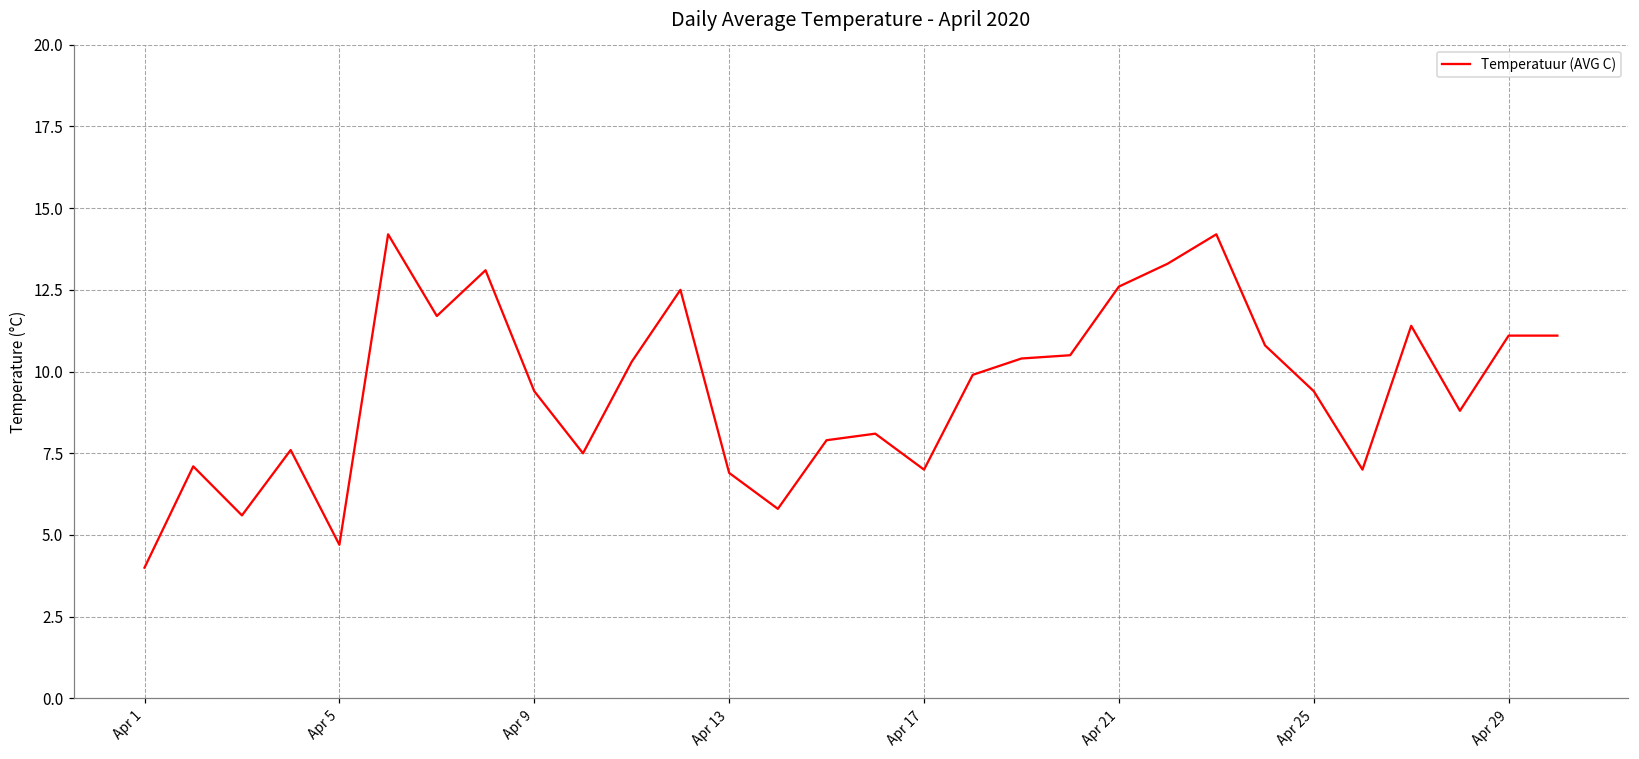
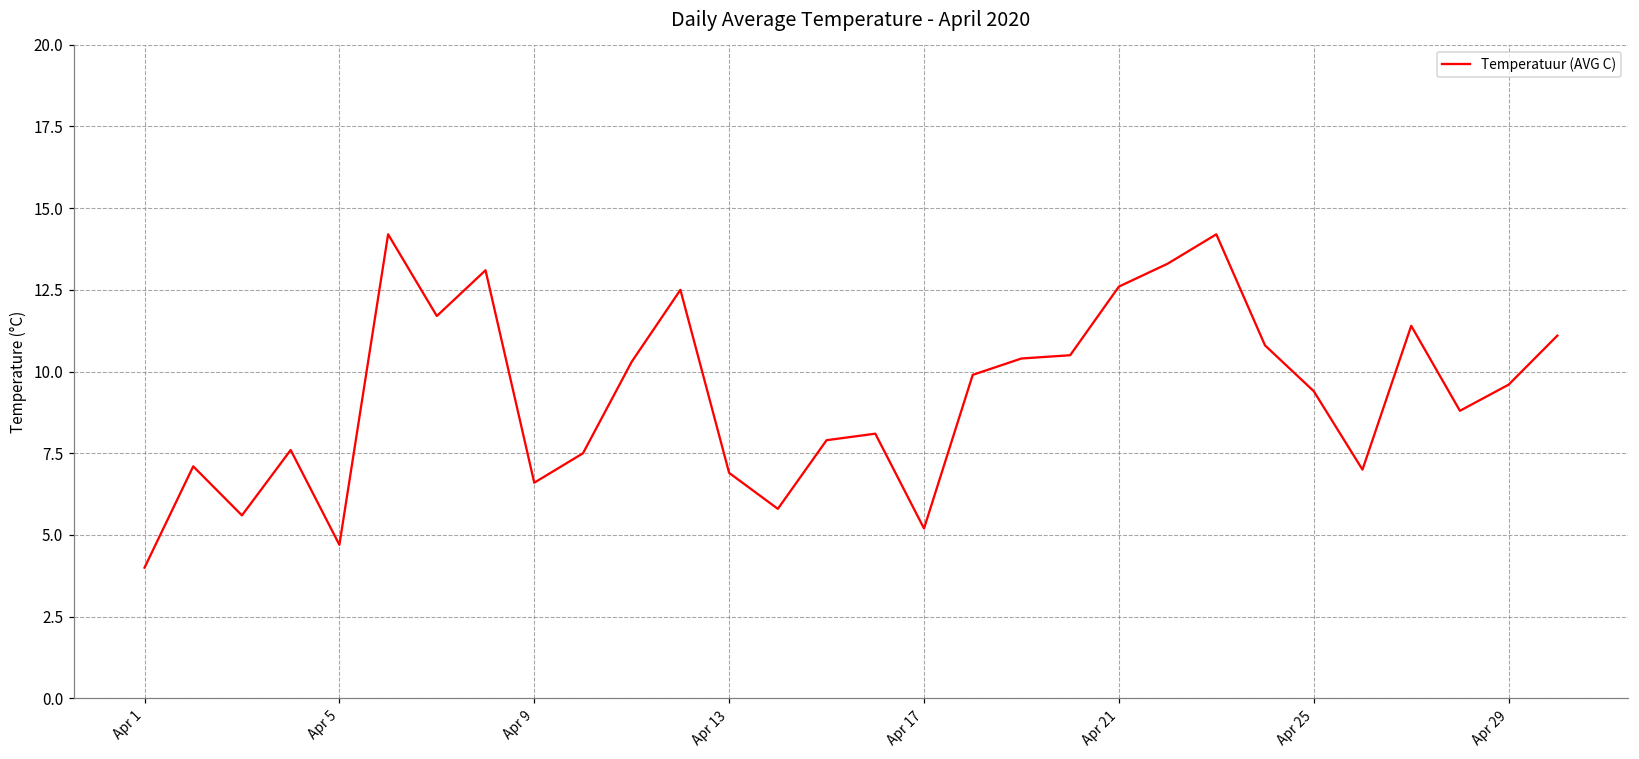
Apr 9: 9.4 -> 6.6
Apr 17: 7.0 -> 5.2
Apr 29: 11.1 -> 9.6
